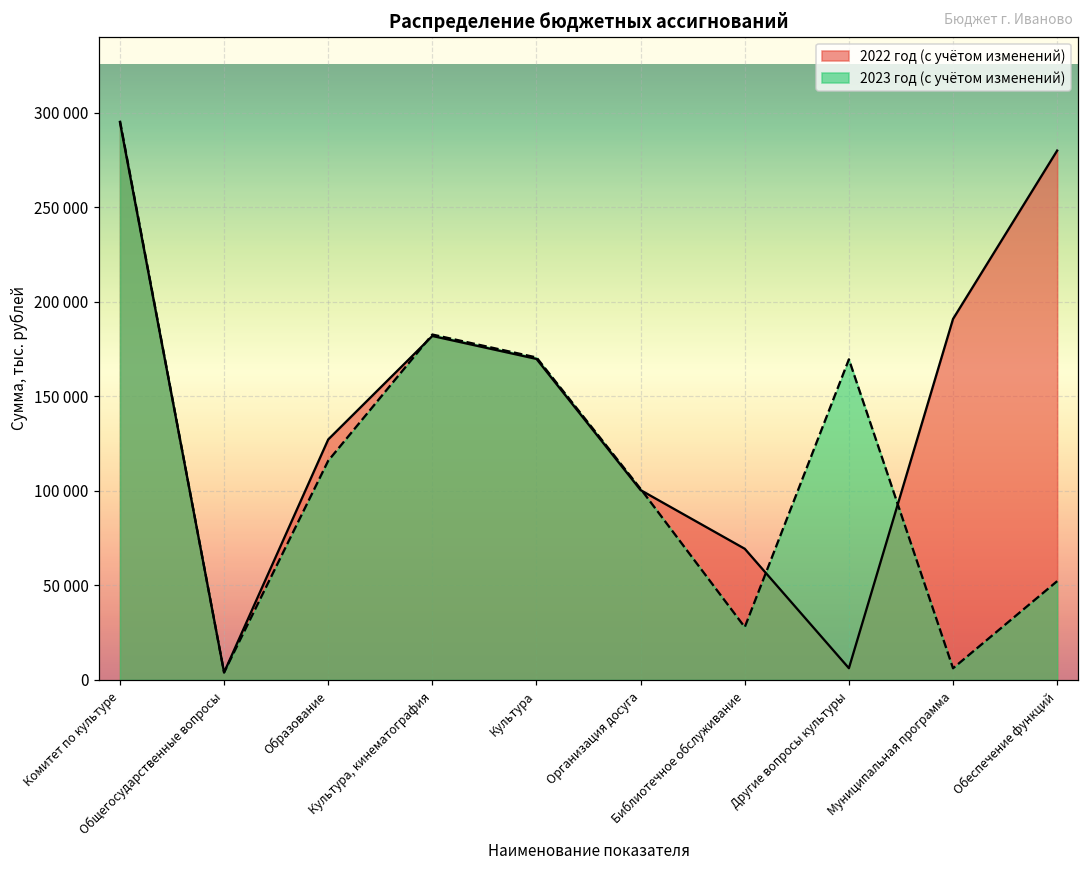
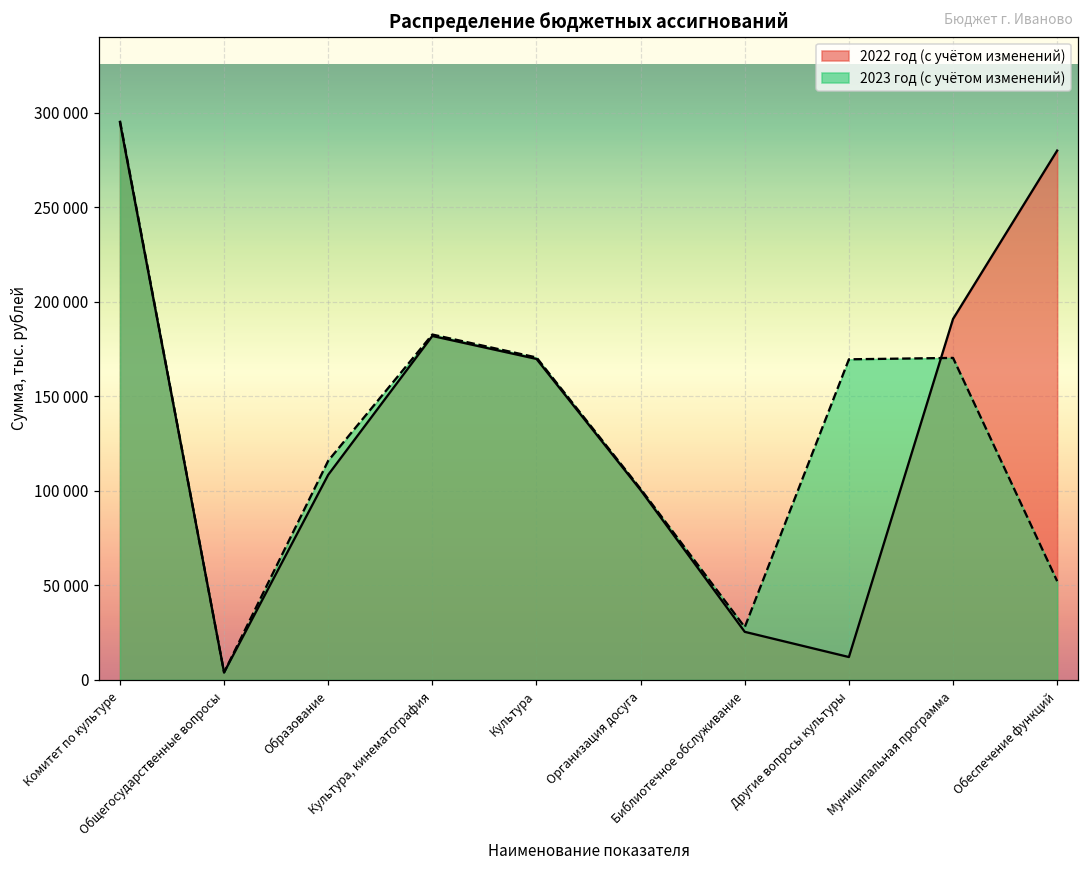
2022 год (с учётом изменений), Образование: 127000 -> 108000
2022 год (с учётом изменений), Библиотечное обслуживание: 69000 -> 25000
2022 год (с учётом изменений), Другие вопросы культуры: 6000 -> 12000
2023 год (с учётом изменений), Муниципальная программа: 6000 -> 170000
